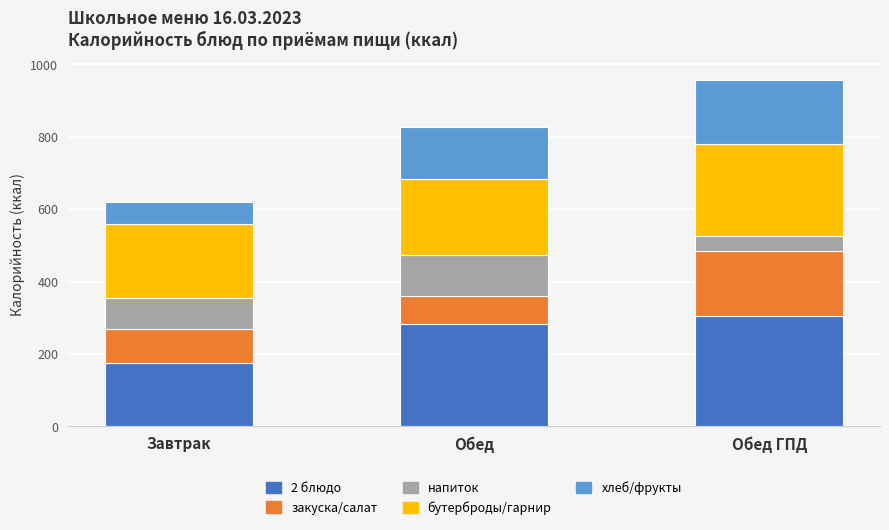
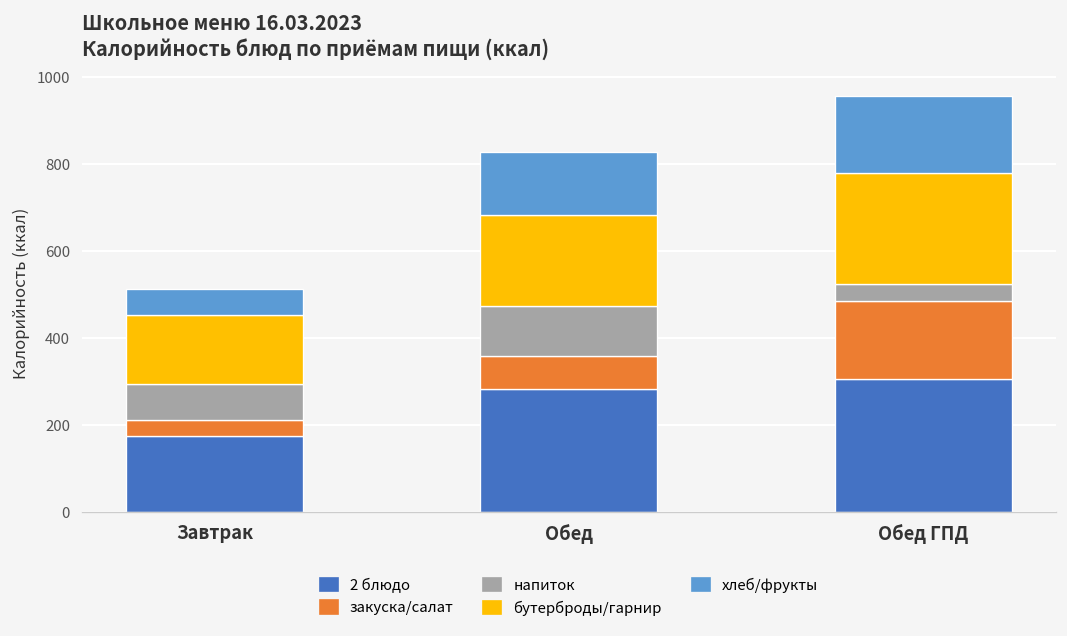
закуска/салат, Завтрак: 100 -> 40
бутерброды/гарнир, Завтрак: 210 -> 160
